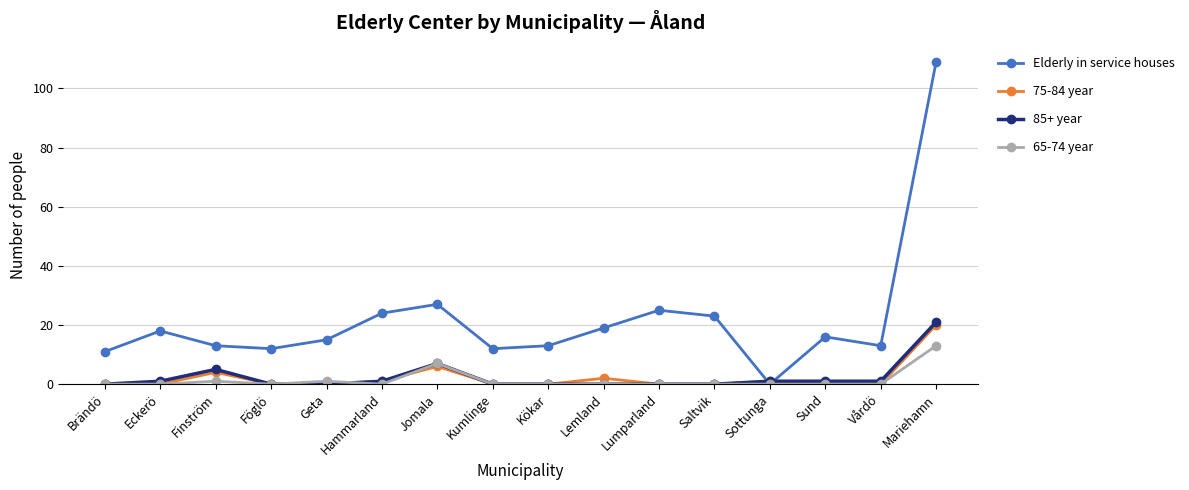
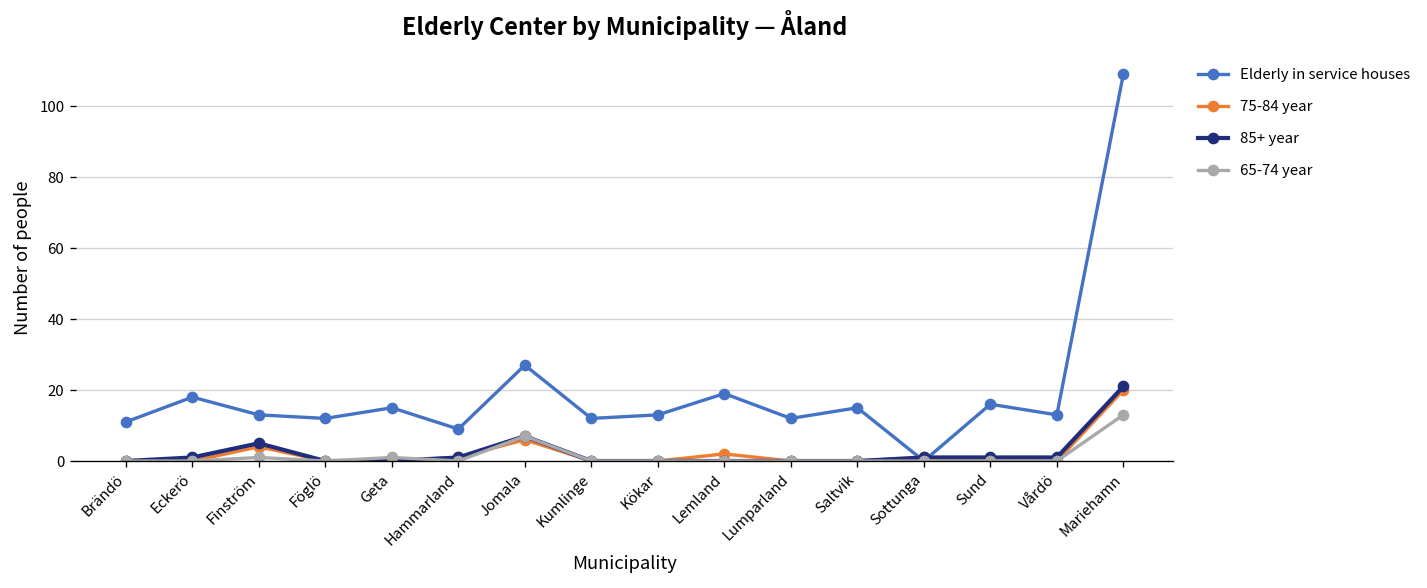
Elderly in service houses, Hammarland: 24 -> 9
Elderly in service houses, Lumparland: 25 -> 12
Elderly in service houses, Saltvik: 23 -> 15
